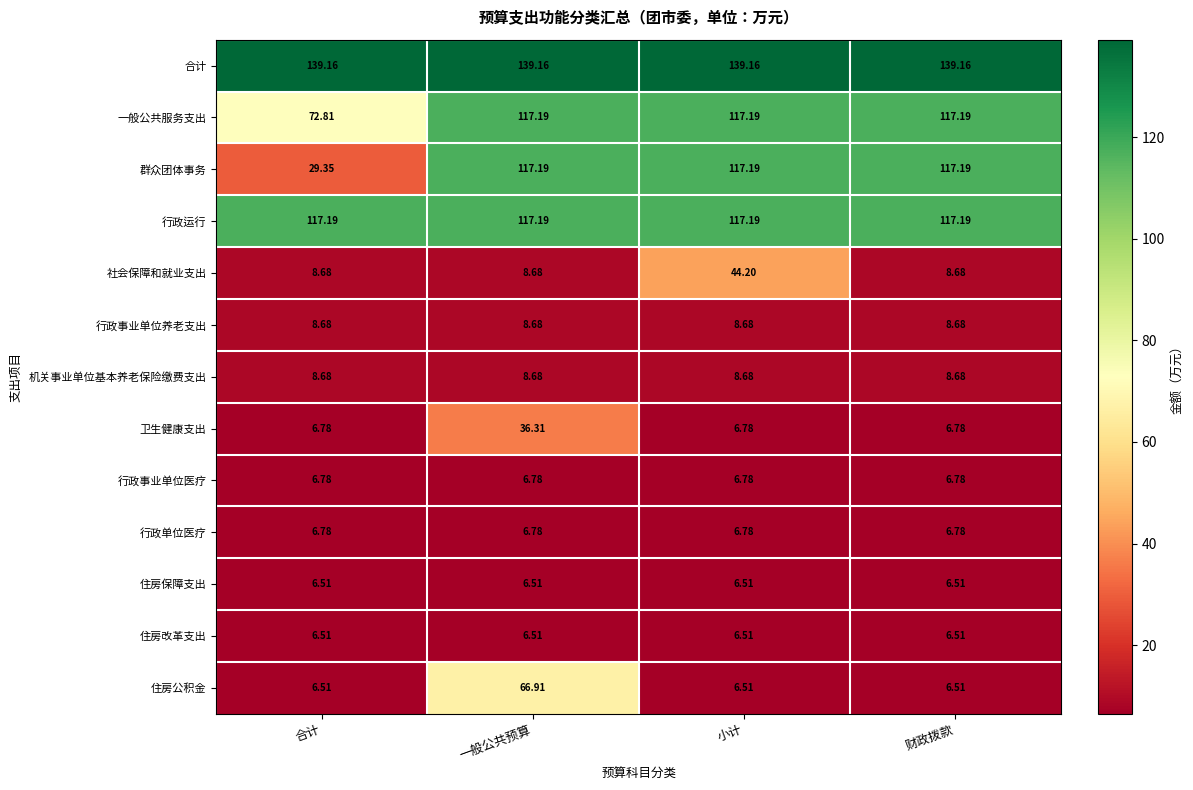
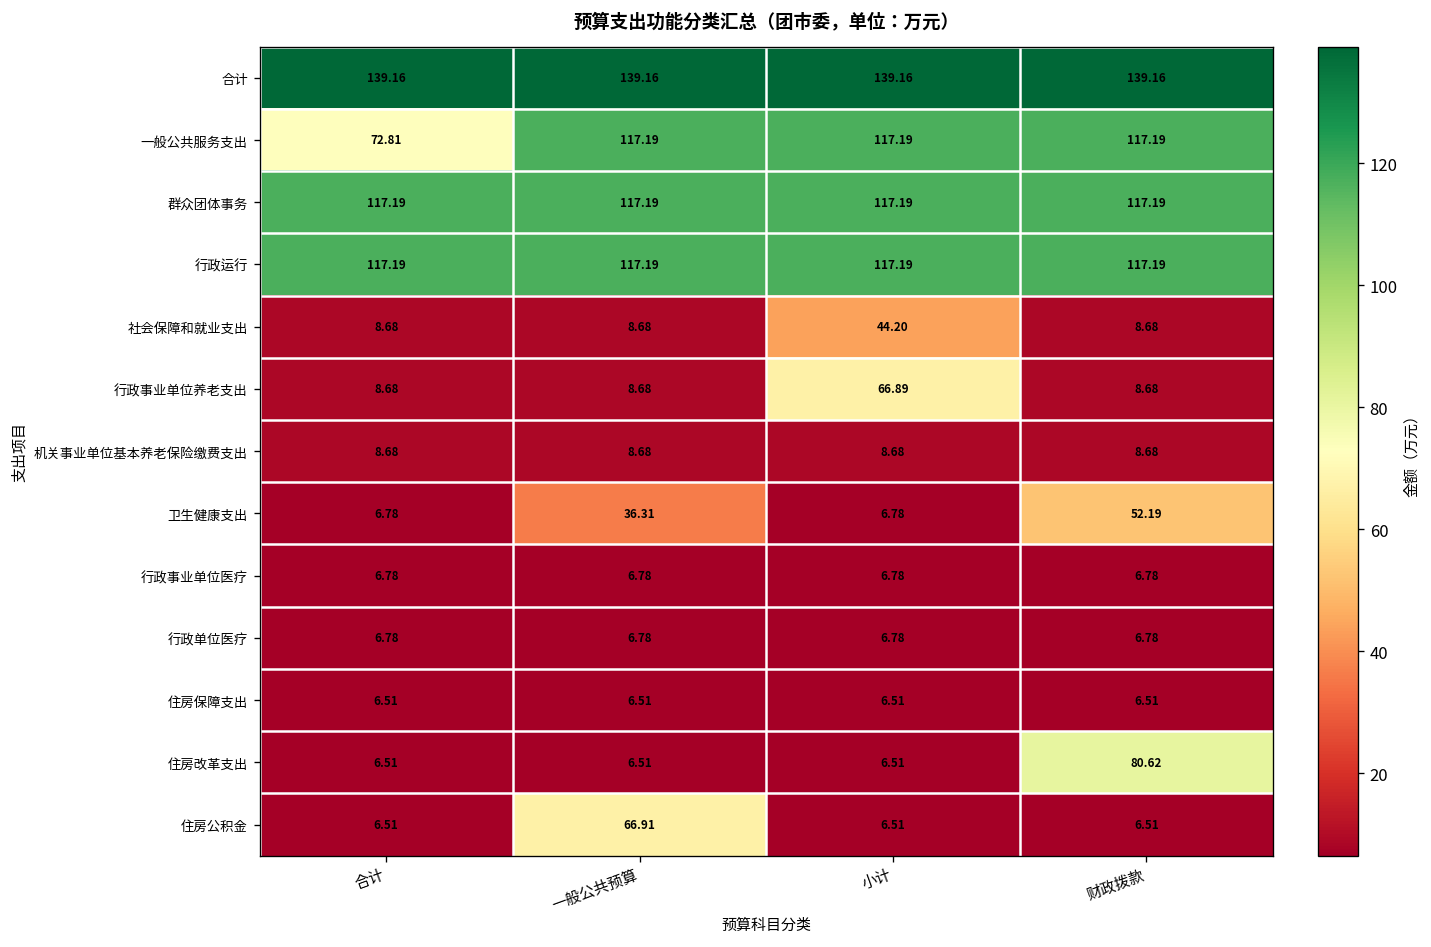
群众团体事务, 合计: 29.35 -> 117.19
行政事业单位养老支出, 小计: 8.68 -> 66.89
卫生健康支出, 财政拨款: 6.78 -> 52.19
住房改革支出, 财政拨款: 6.51 -> 80.62
